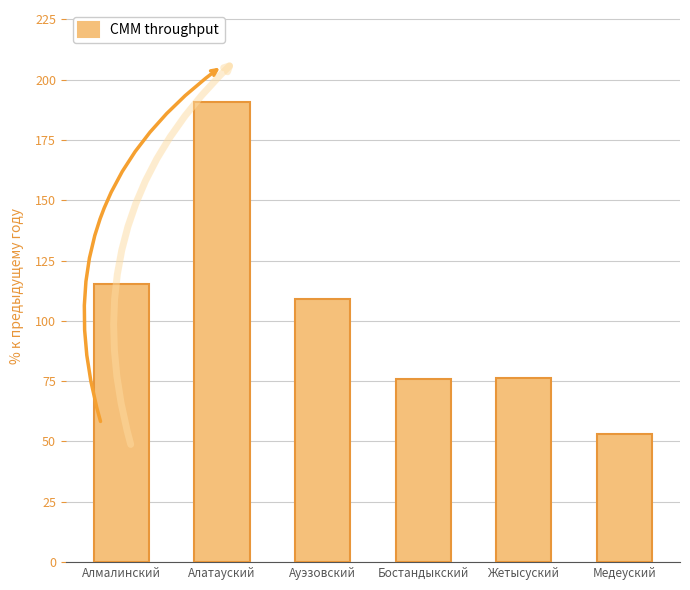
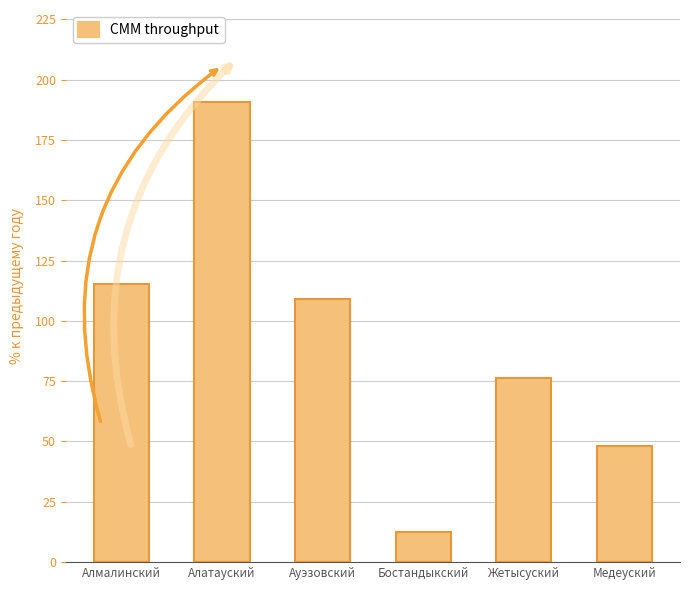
Бостандыкский: 76 -> 13
Медеуский: 53 -> 48
